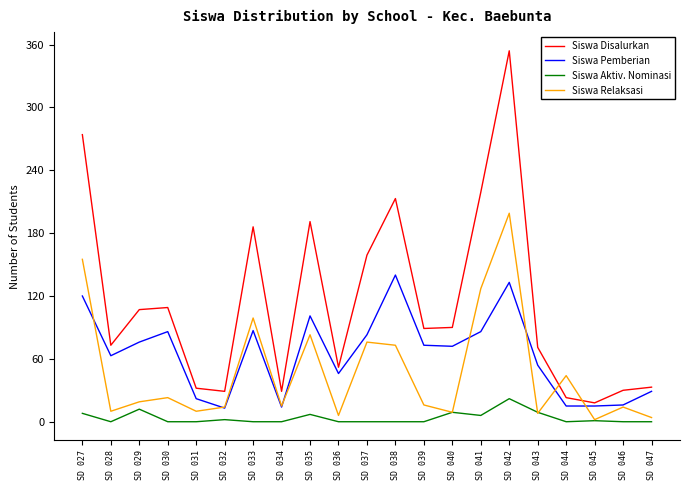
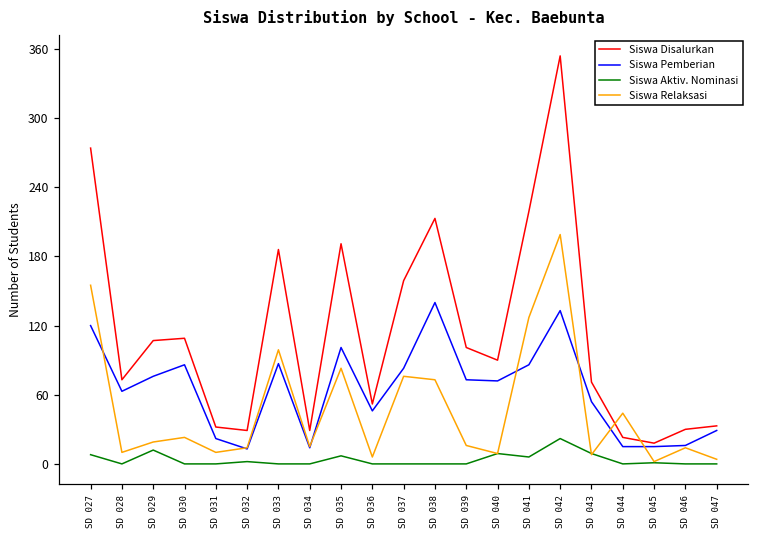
Siswa Disalurkan, SD 039: 89 -> 101
